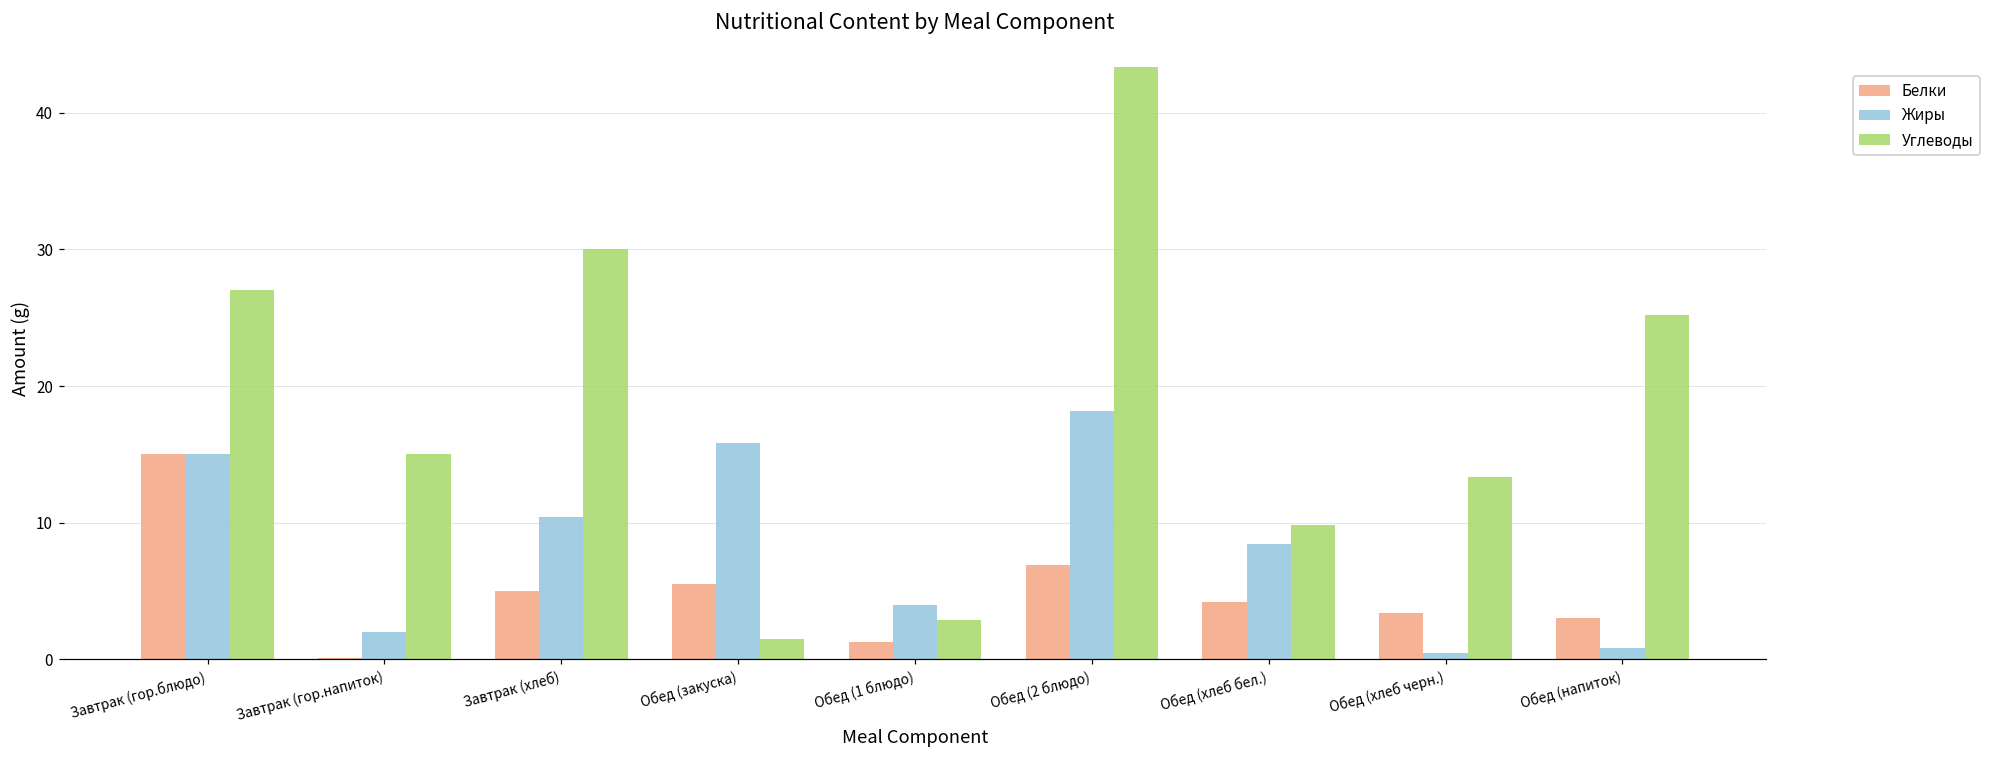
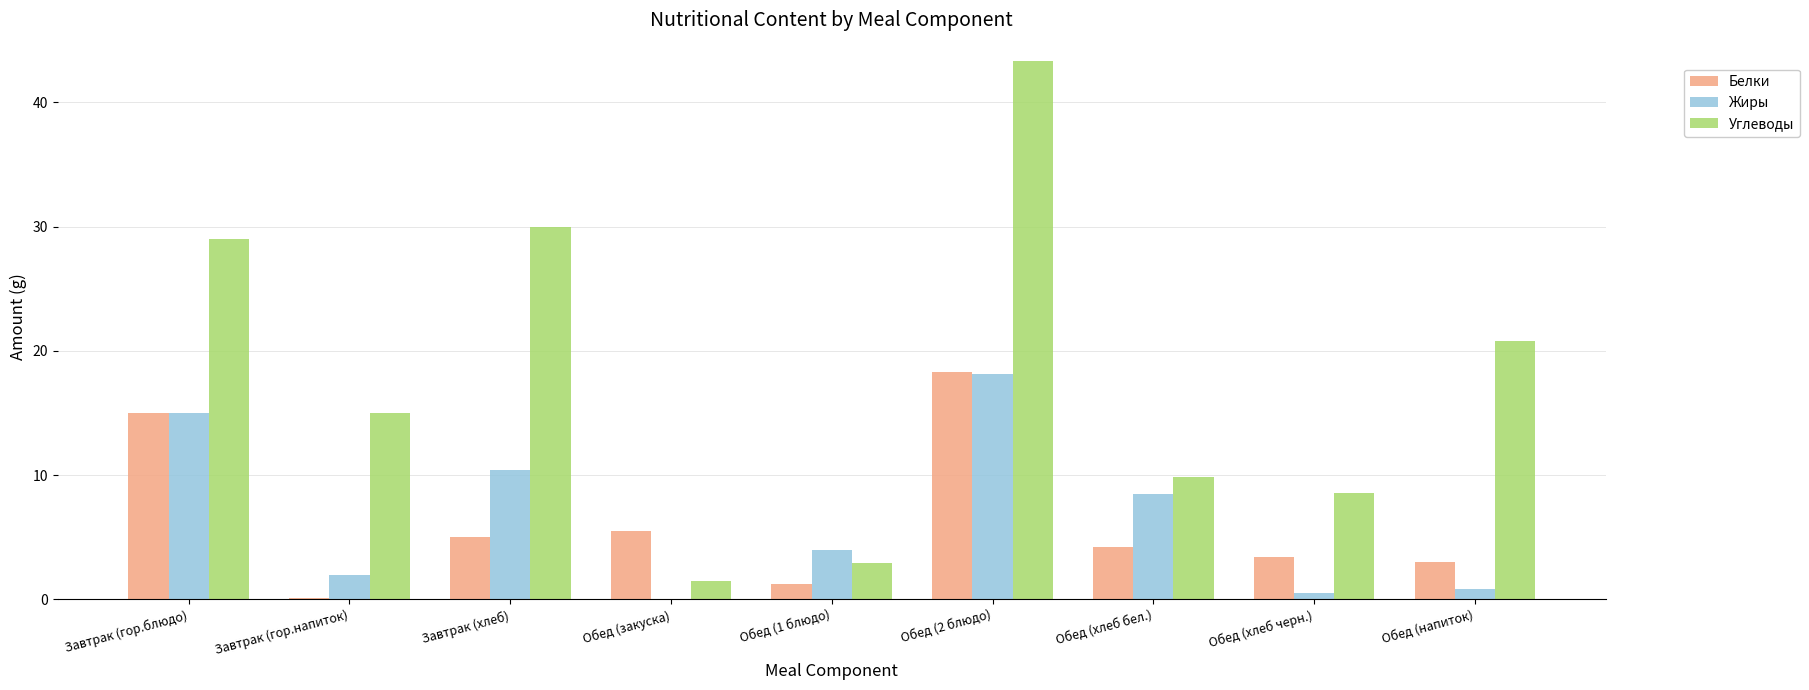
Углеводы, Завтрак (гор.блюдо): 27 -> 29
Жиры, Обед (закуска): 15.8 -> 0.1
Белки, Обед (2 блюдо): 6.9 -> 18.3
Углеводы, Обед (хлеб черн.): 13.4 -> 8.5
Углеводы, Обед (напиток): 25.2 -> 20.8
